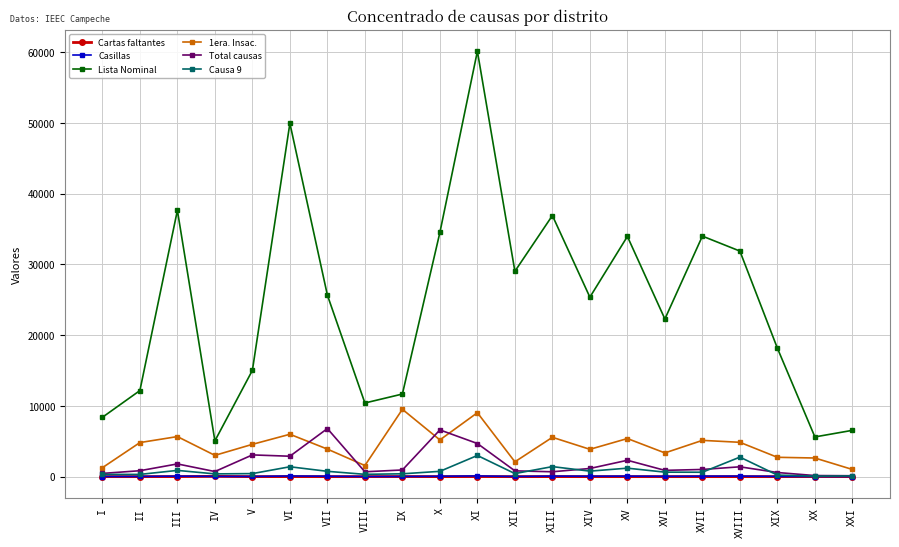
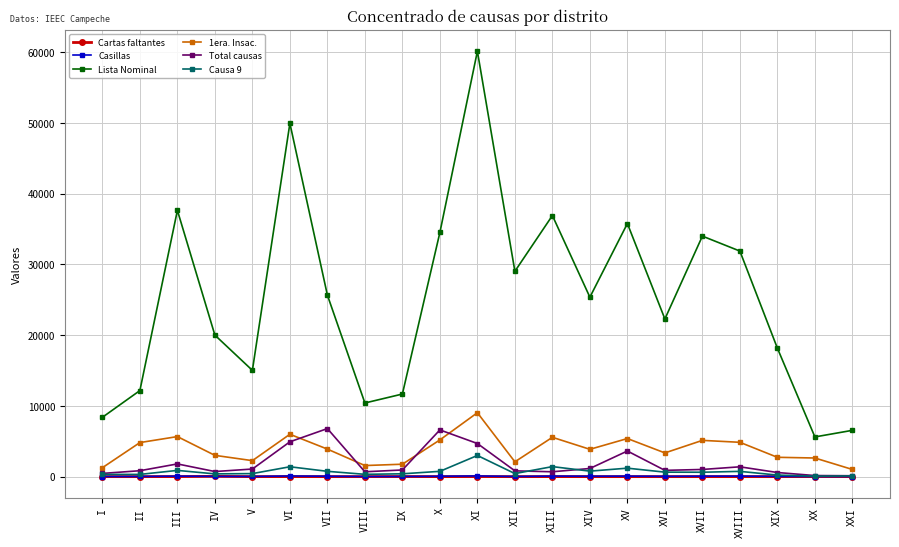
Lista Nominal, IV: 5000 -> 20000
1era. Insac., V: 5000 -> 2000
Total causas, V: 3000 -> 1000
Total causas, VI: 3000 -> 5000
1era. Insac., IX: 10000 -> 2000
Lista Nominal, XV: 34000 -> 36000
Total causas, XV: 2000 -> 4000
Causa 9, XVIII: 3000 -> 1000
